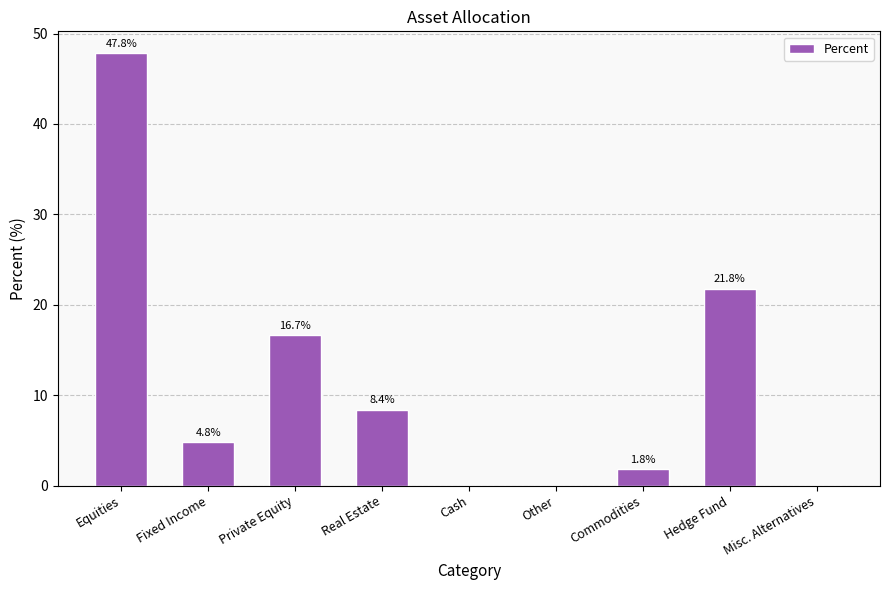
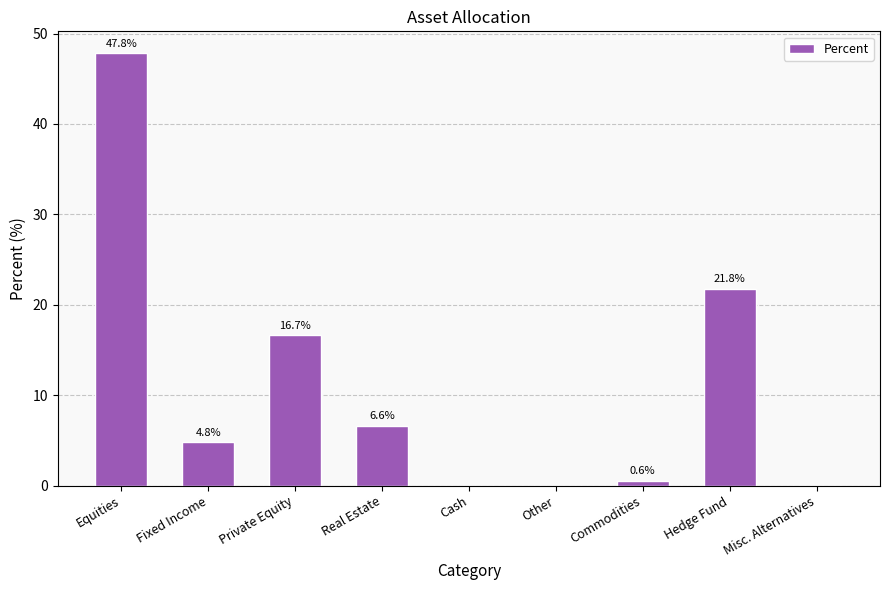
Real Estate: 8.4% -> 6.6%
Commodities: 1.8% -> 0.6%
